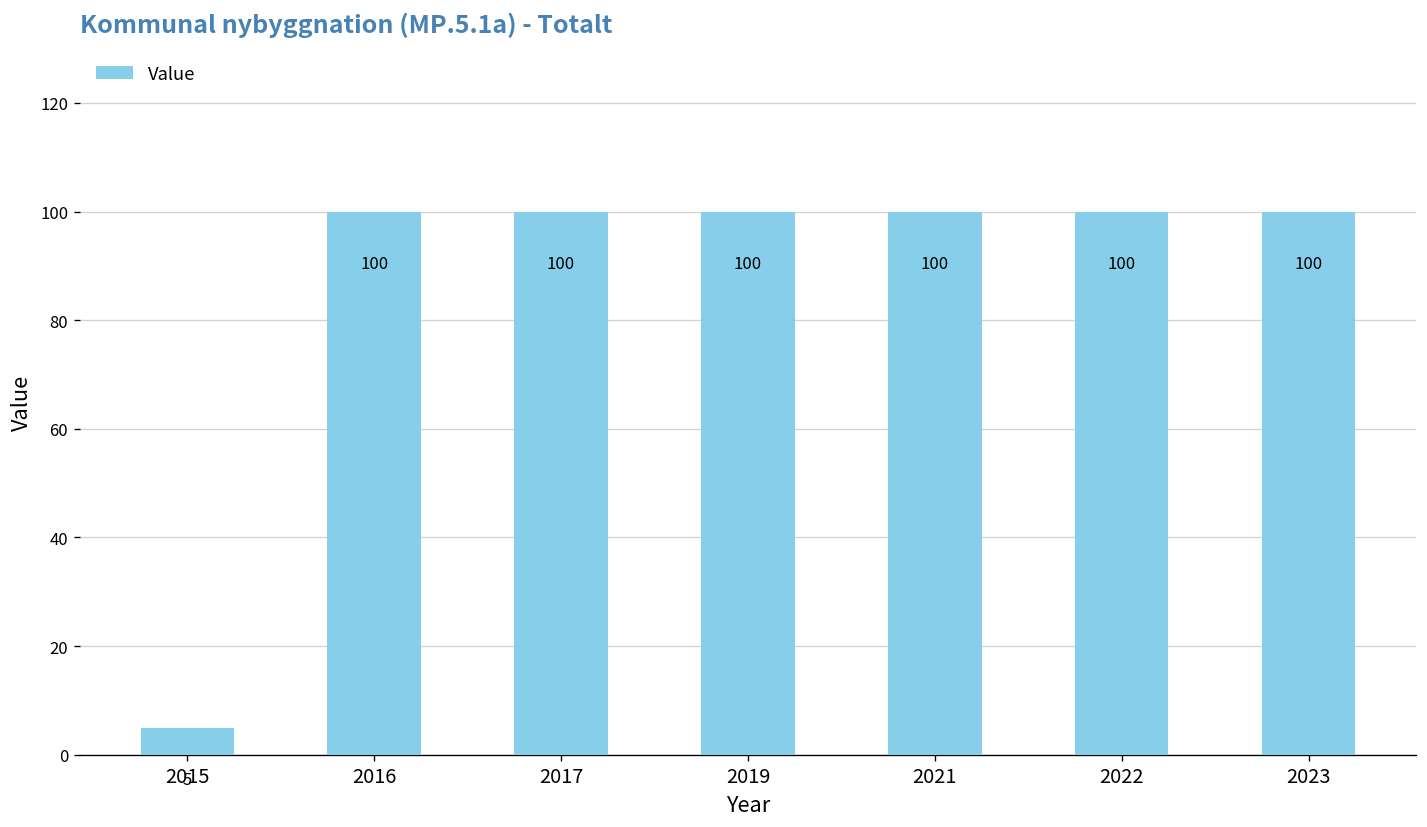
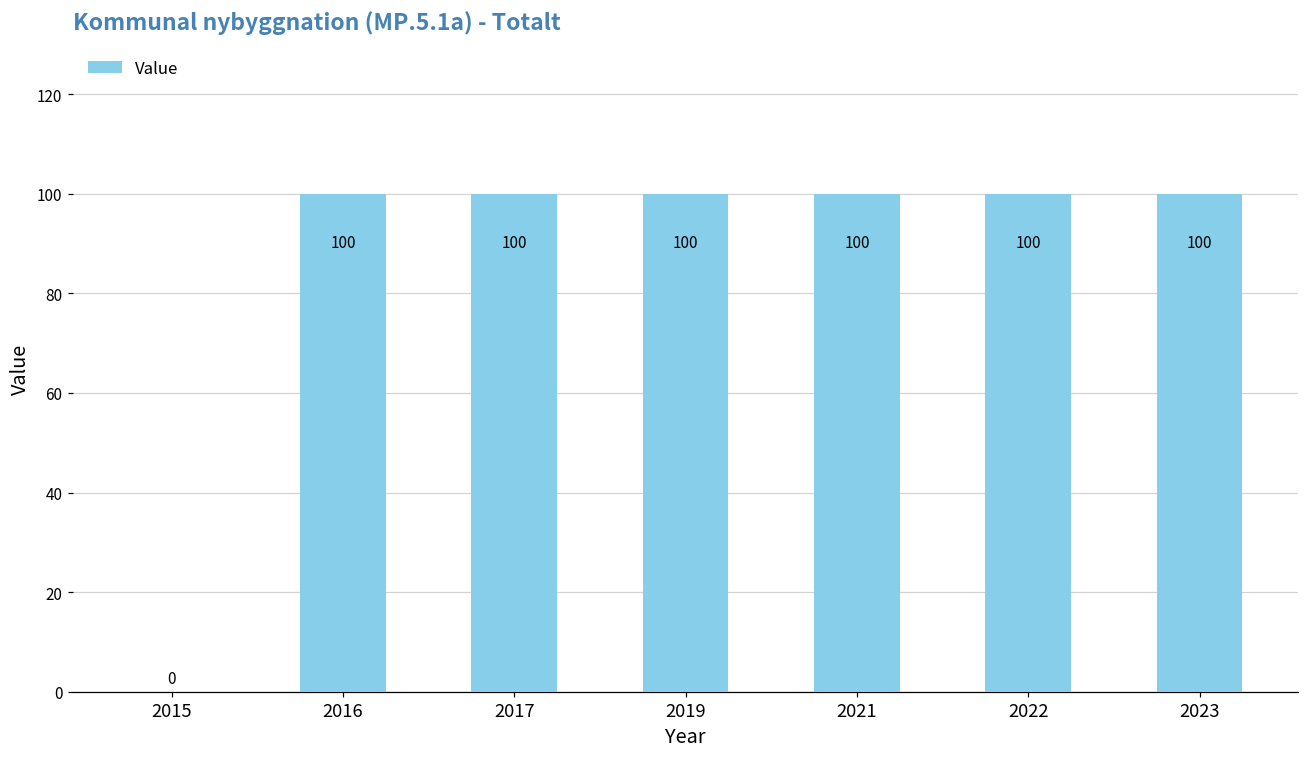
2015: 5 -> 0
